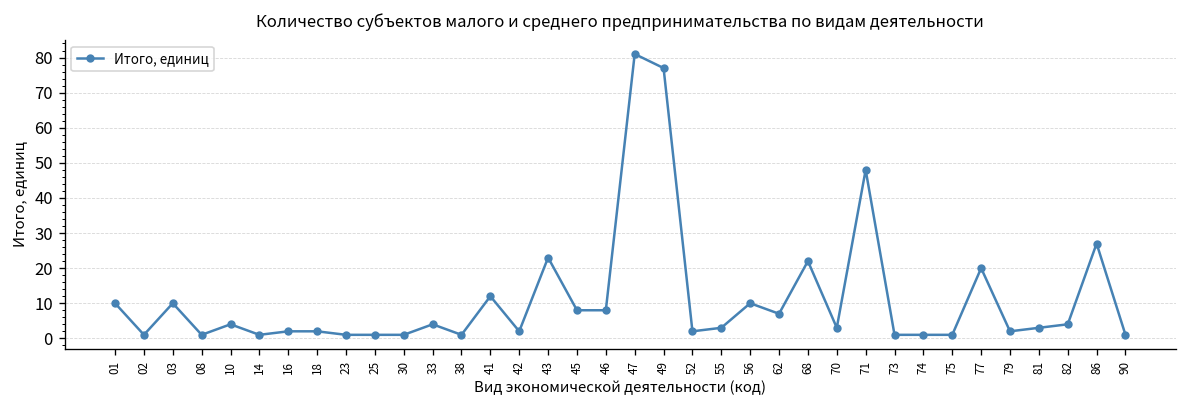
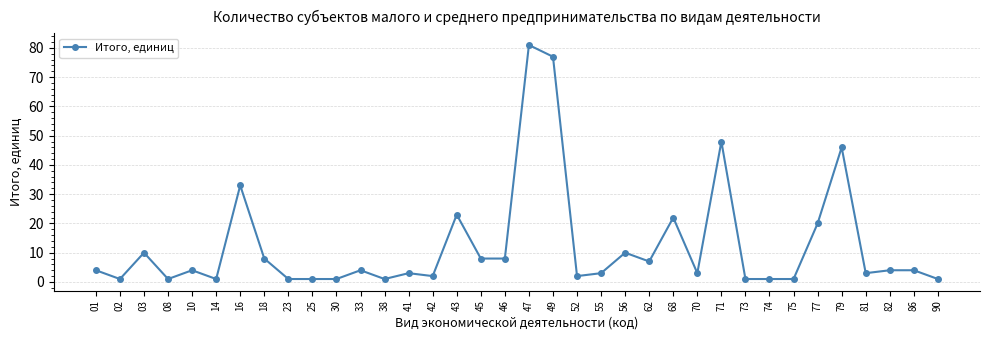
01: 10 -> 4
16: 2 -> 33
18: 2 -> 8
41: 12 -> 3
79: 2 -> 46
86: 27 -> 4
